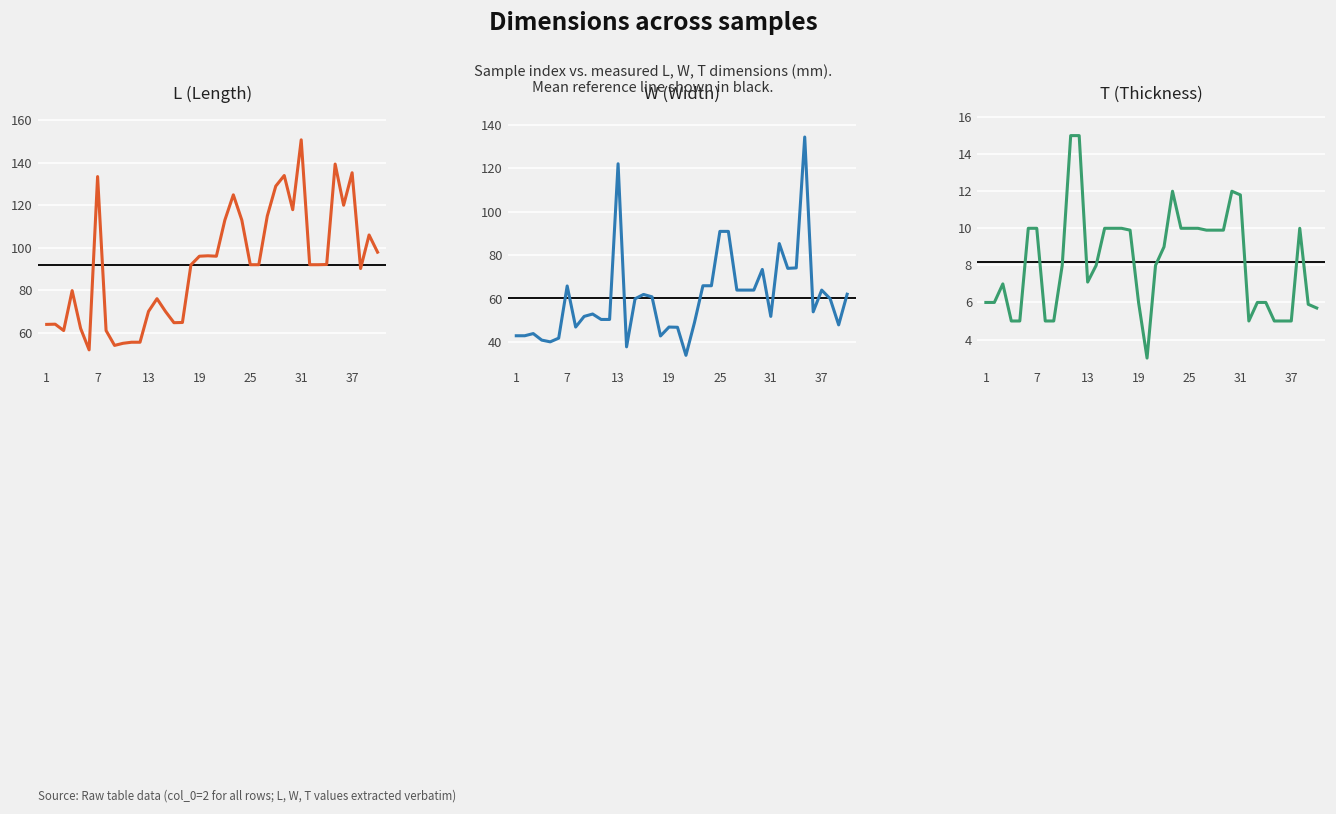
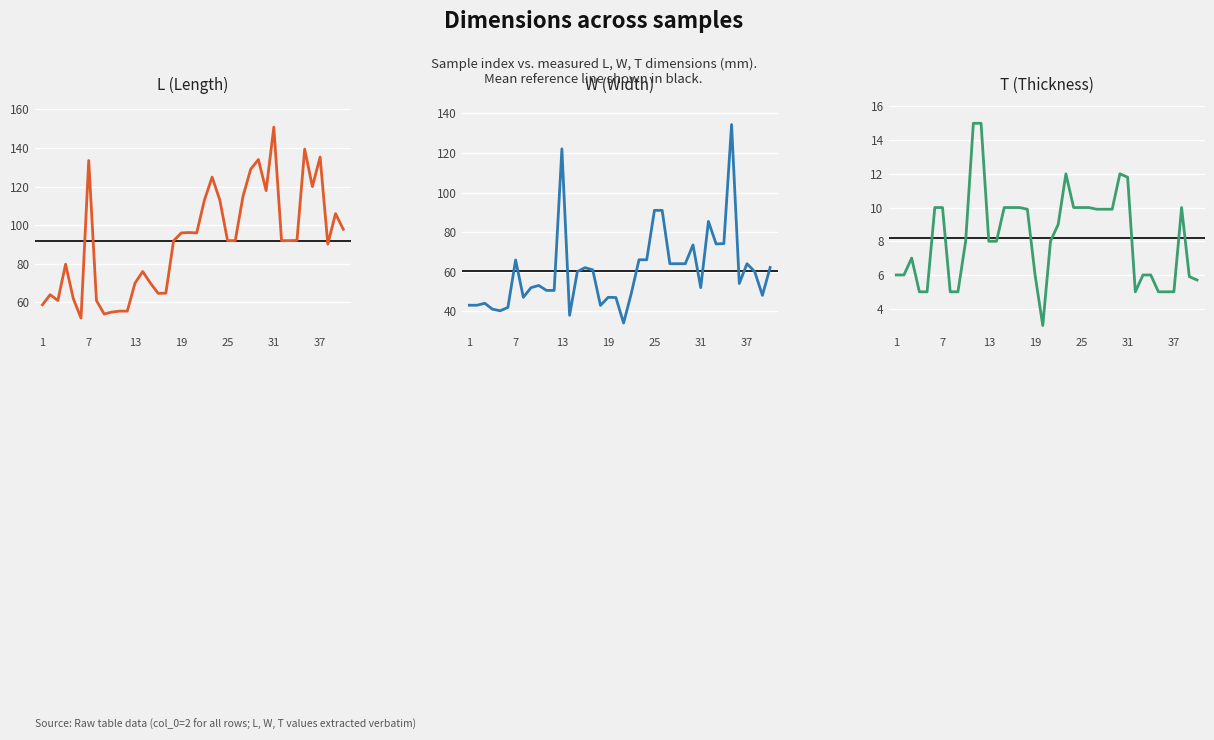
L (Length), 1: 64 -> 59
T (Thickness), 13: 7.1 -> 8.0
